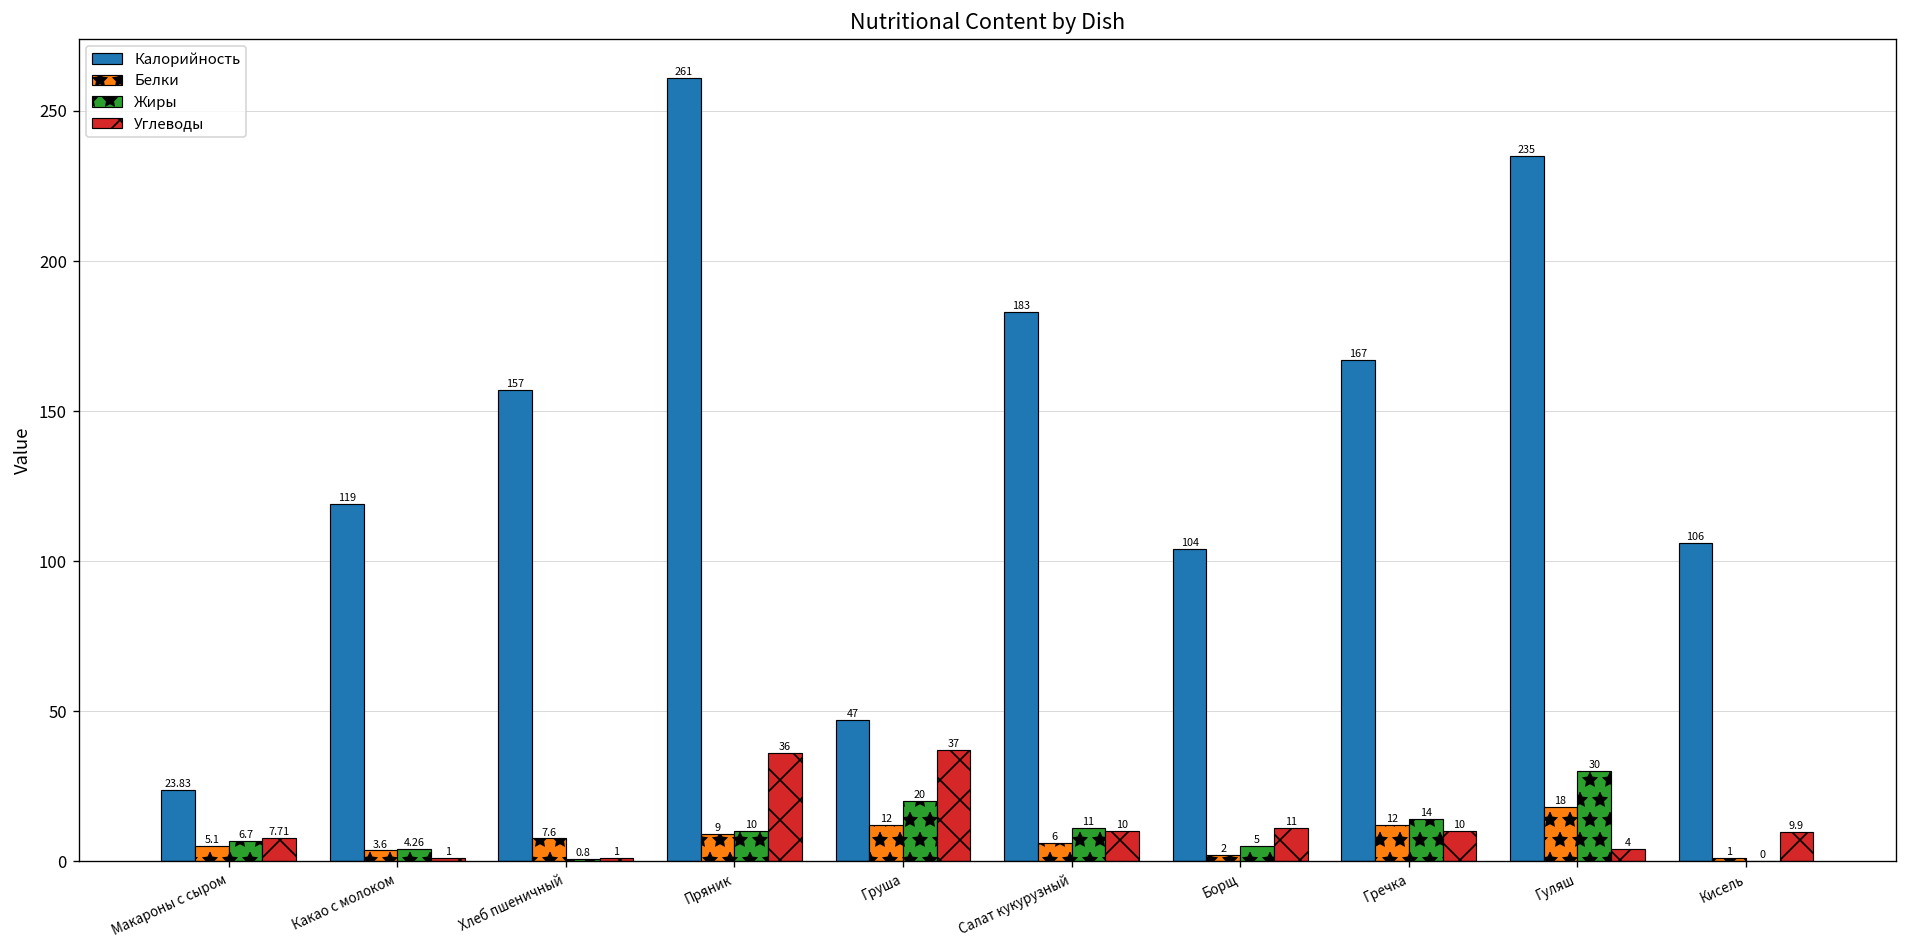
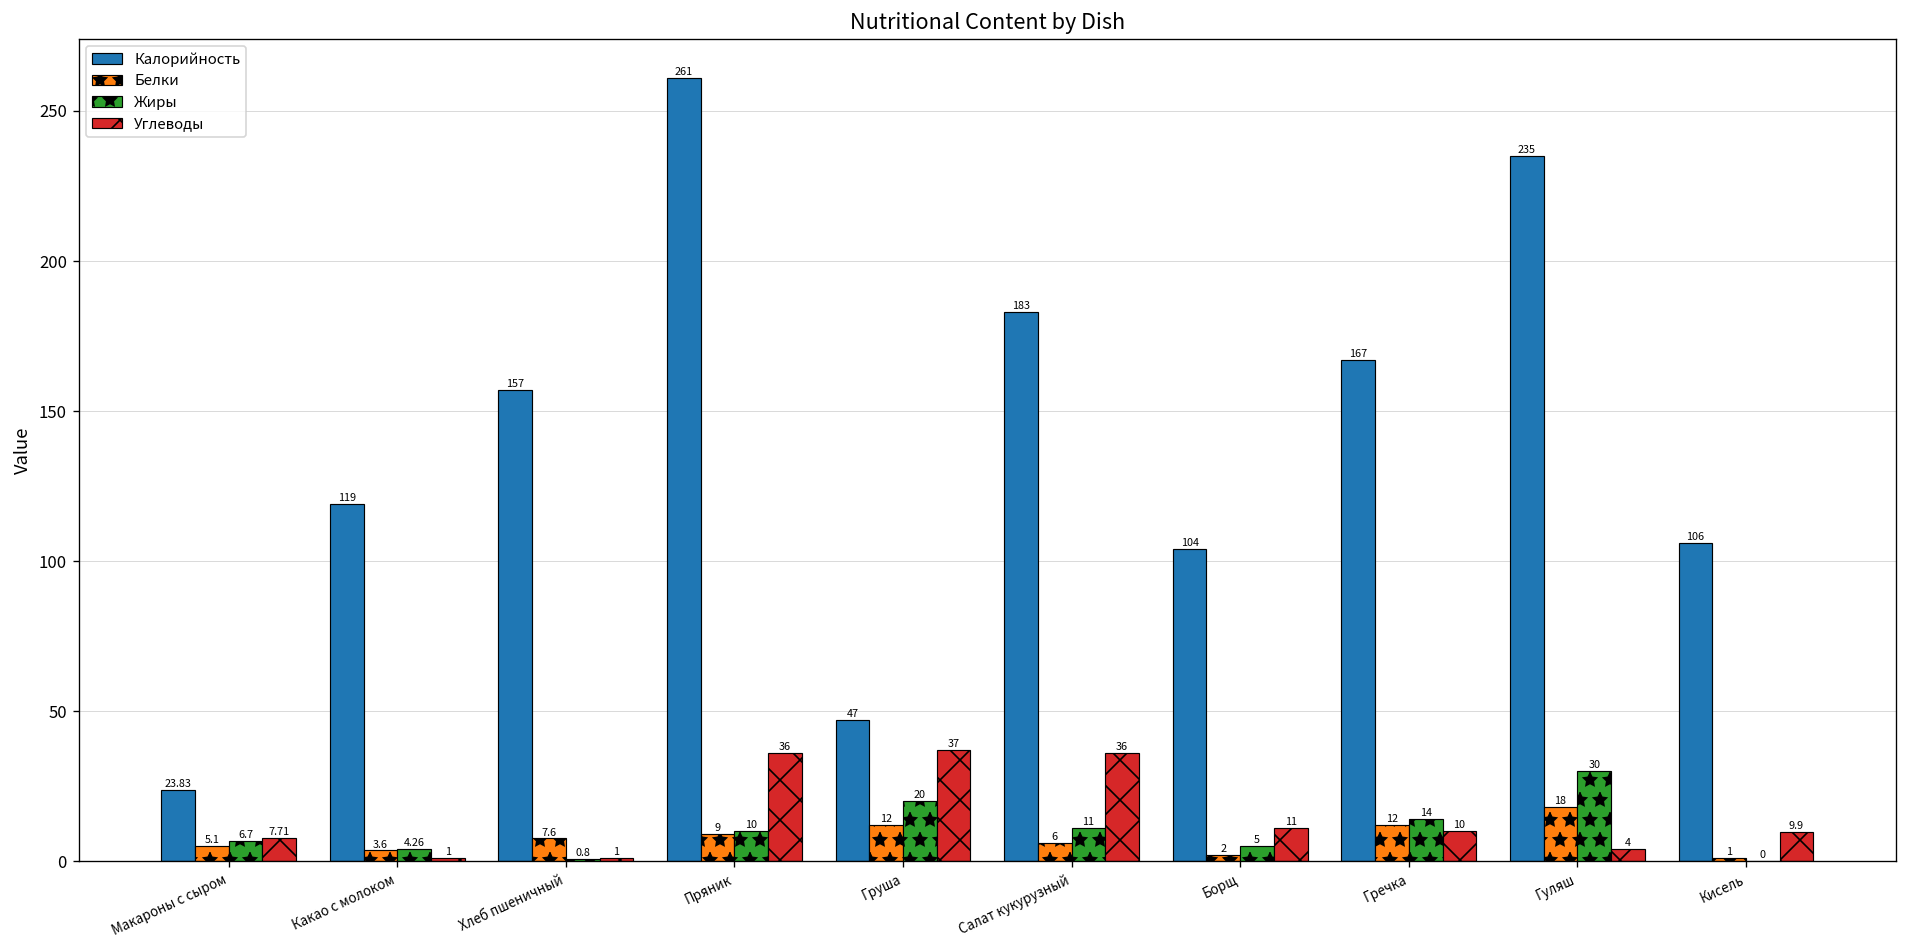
Углеводы, Салат кукурузный: 10 -> 36
